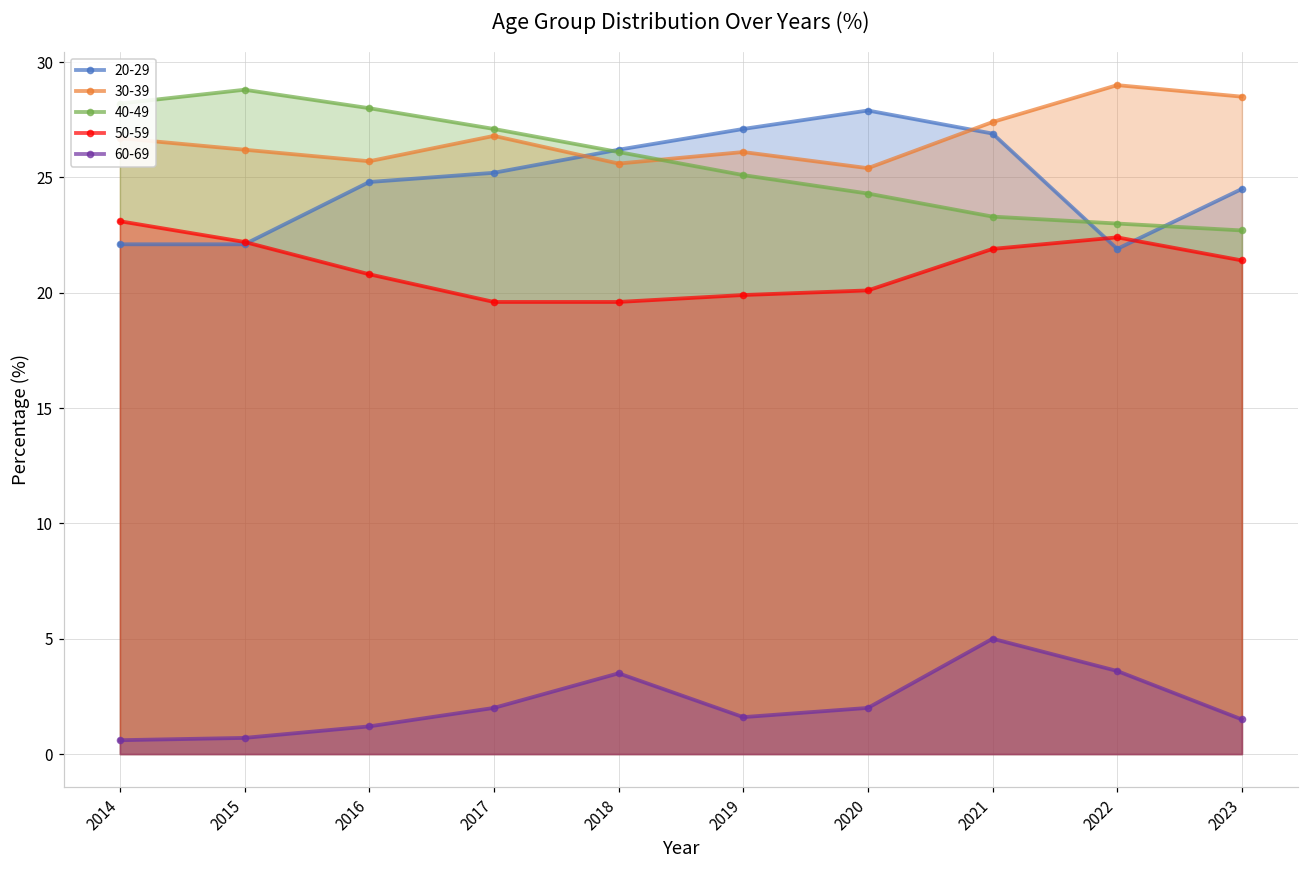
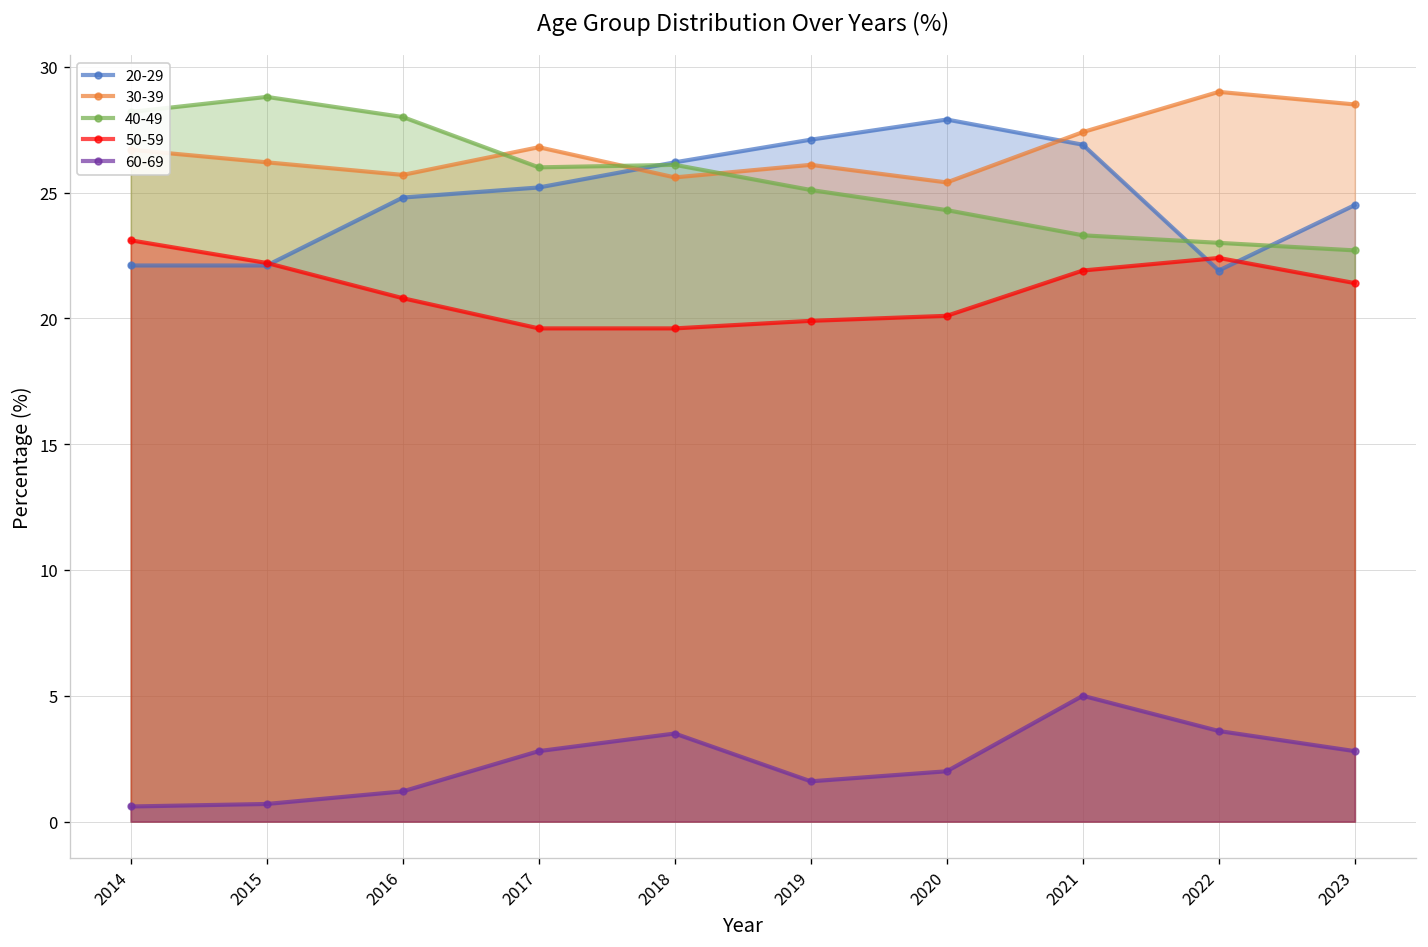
40-49, 2017: 27.1 -> 26.0
60-69, 2017: 2.0 -> 2.8
60-69, 2023: 1.5 -> 2.8
